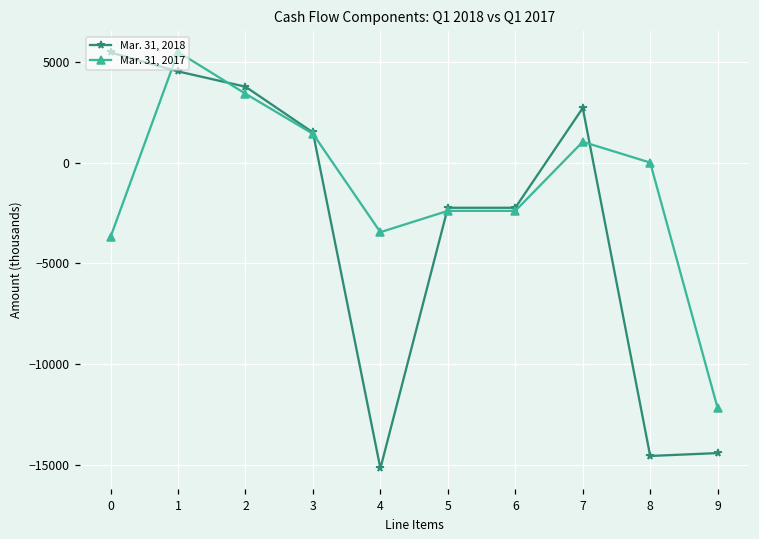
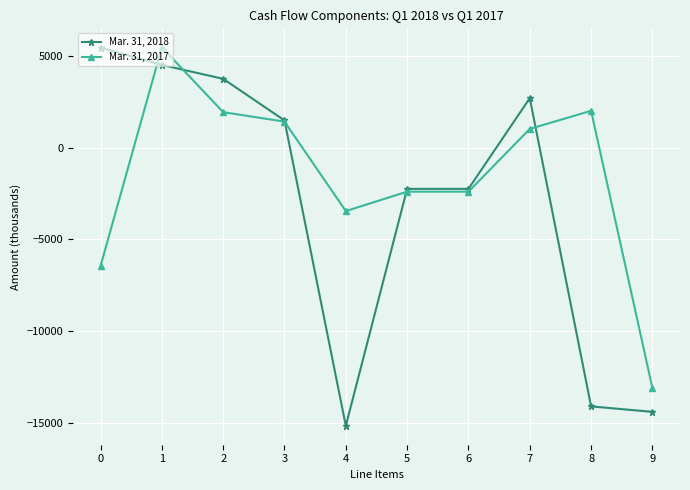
Mar. 31, 2017, 0: -3700 -> -6400
Mar. 31, 2017, 2: 3400 -> 1900
Mar. 31, 2018, 8: -14500 -> -14100
Mar. 31, 2017, 8: 0 -> 2000
Mar. 31, 2017, 9: -12200 -> -13100
